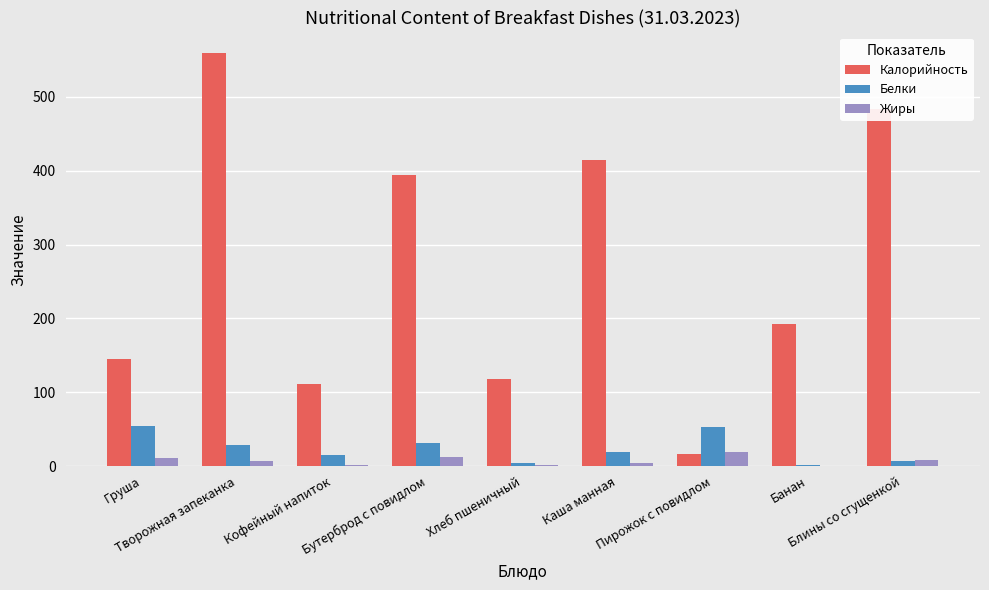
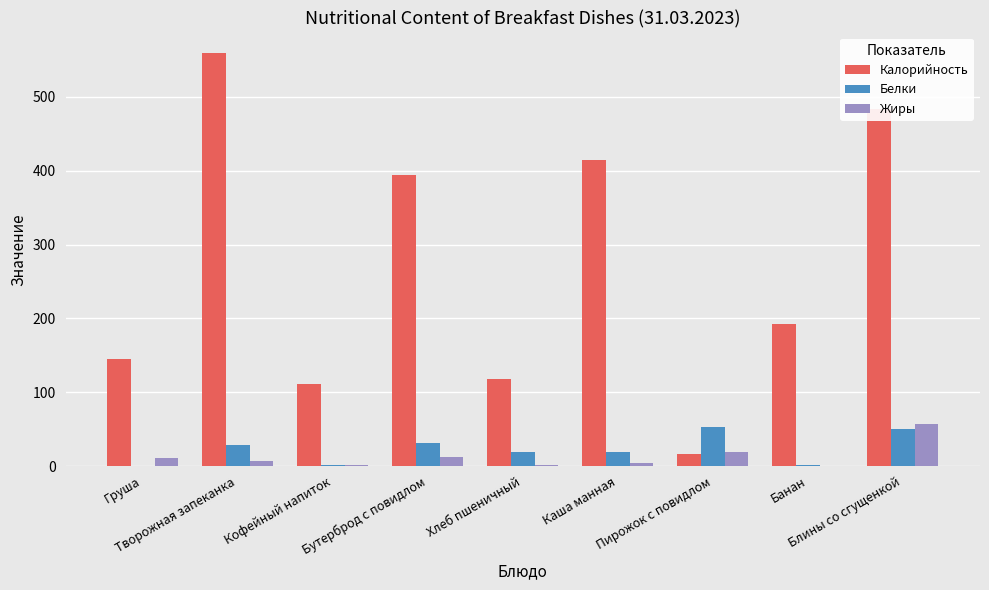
Белки, Груша: 50 -> 0
Белки, Кофейный напиток: 20 -> 0
Белки, Хлеб пшеничный: 0 -> 20
Белки, Блины со сгущенкой: 10 -> 50
Жиры, Блины со сгущенкой: 10 -> 60
